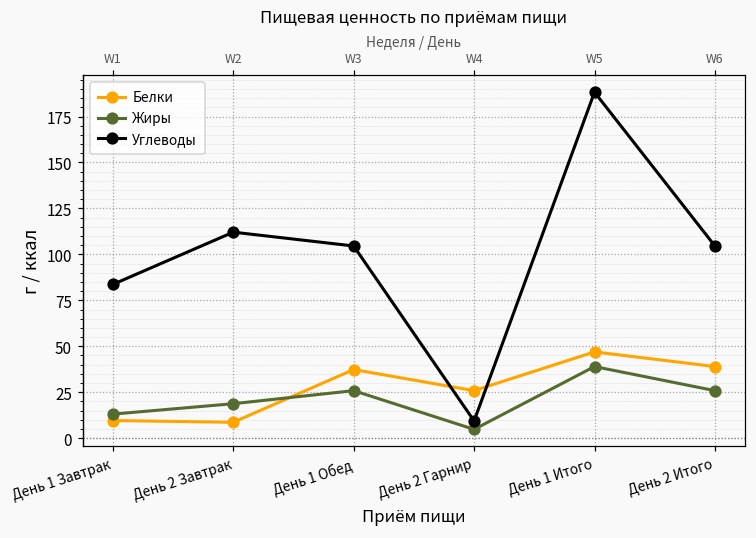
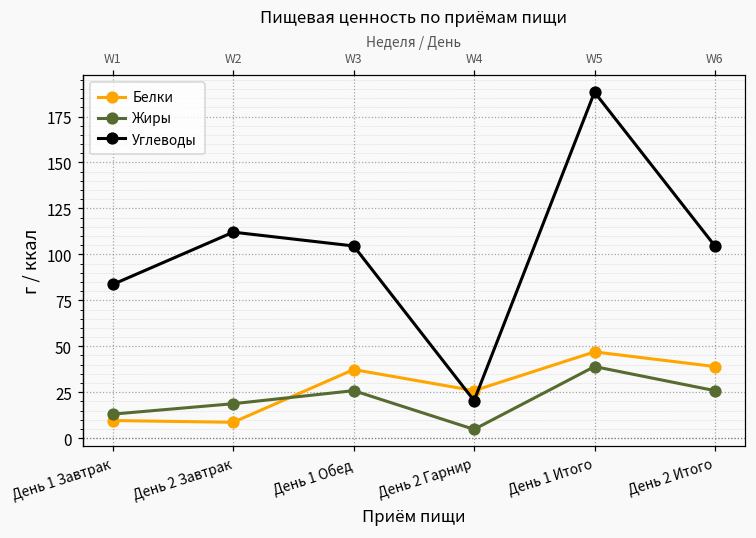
Углеводы, День 2 Гарнир: 9 -> 20
